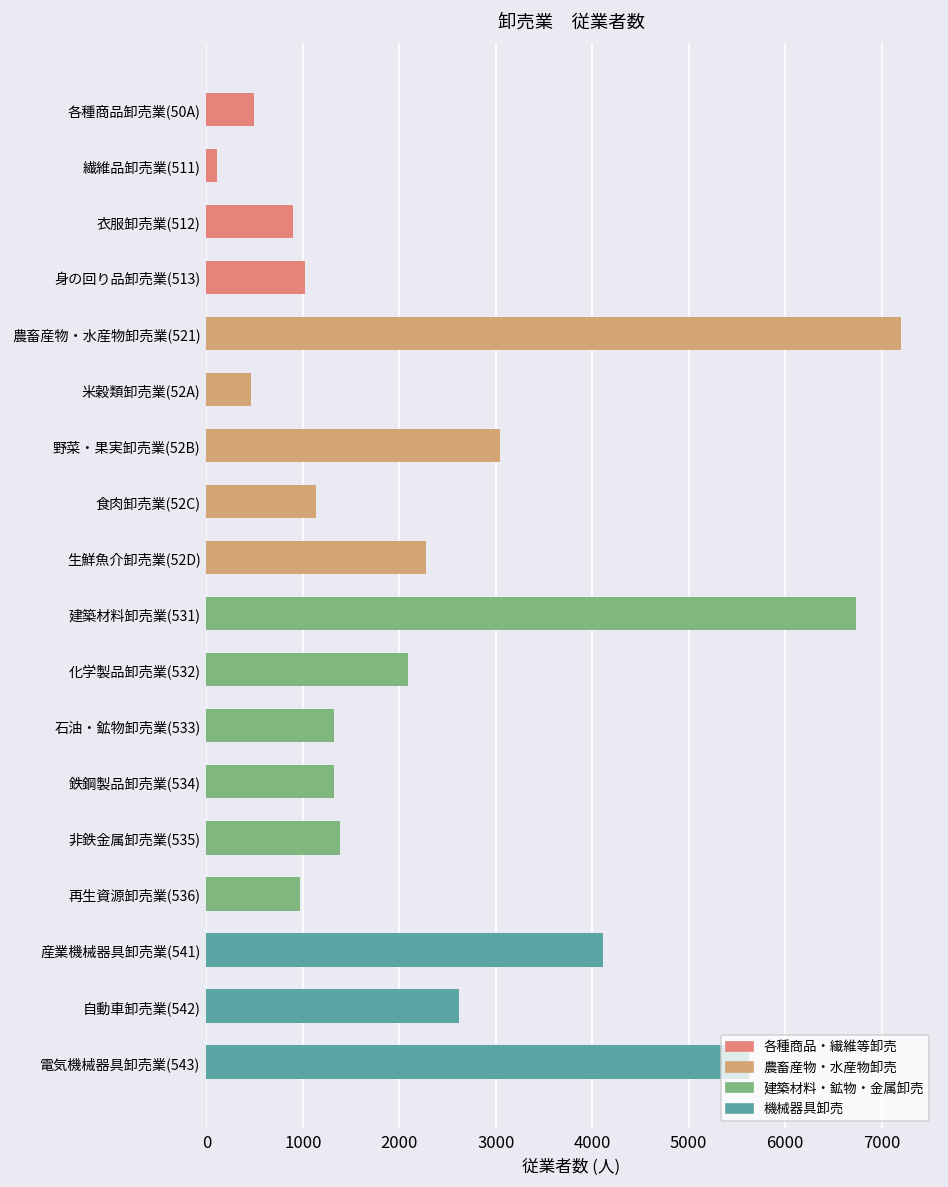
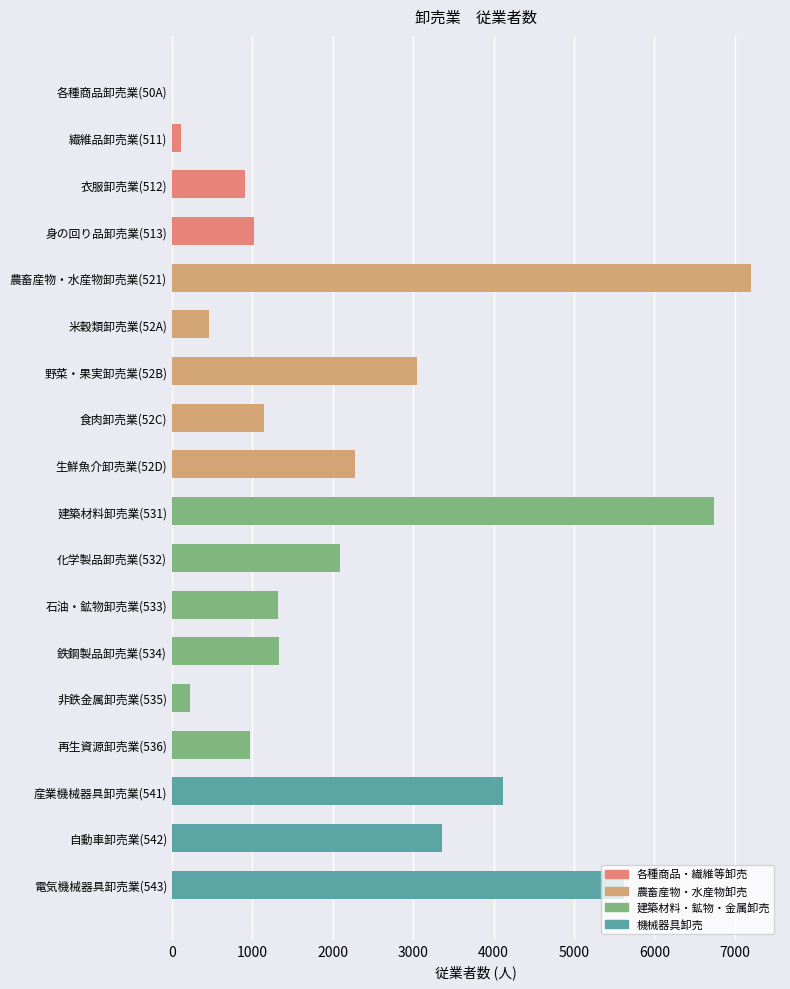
各種商品卸売業(50A): 500 -> 0
非鉄金属卸売業(535): 1400 -> 200
自動車卸売業(542): 2600 -> 3400
